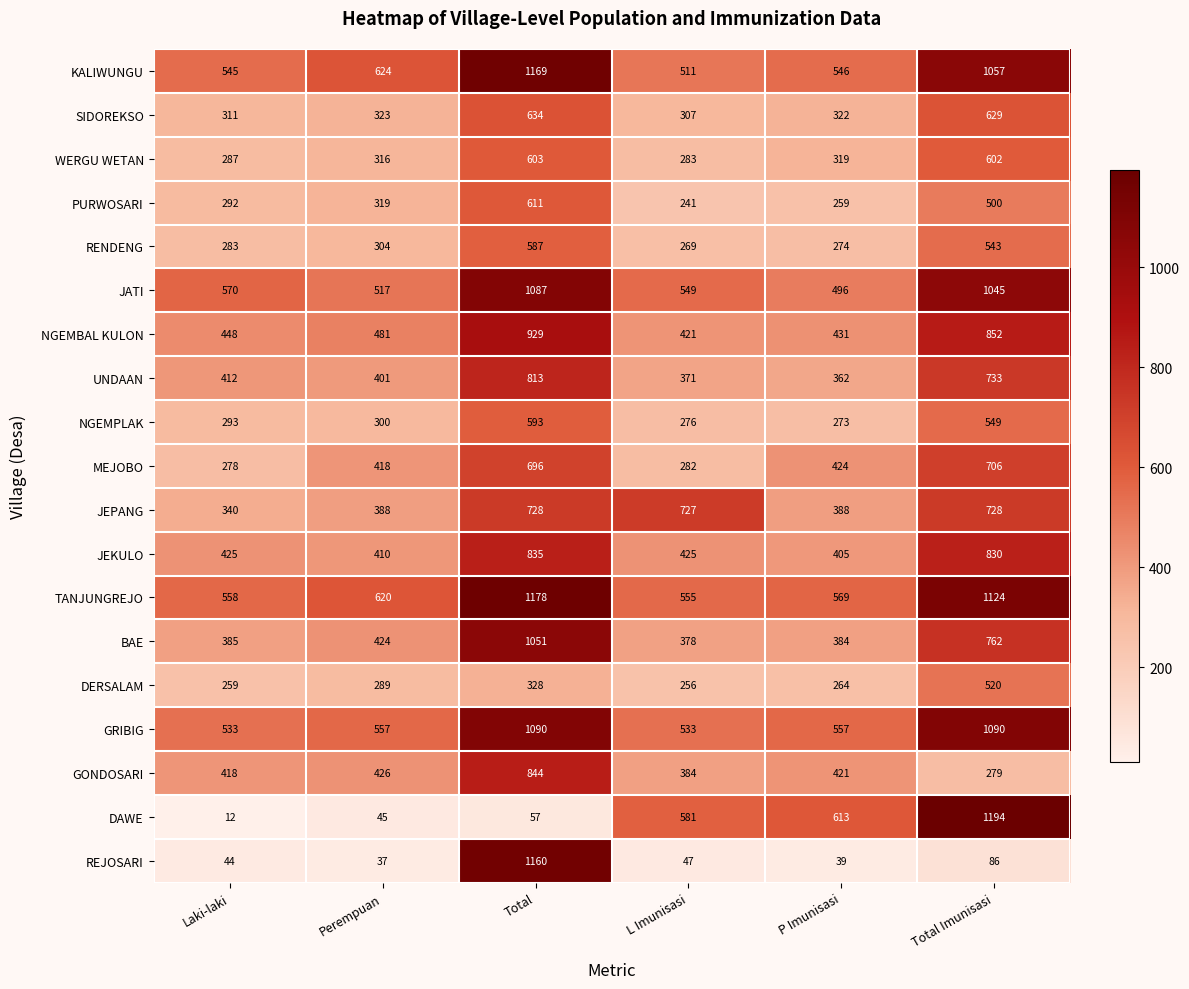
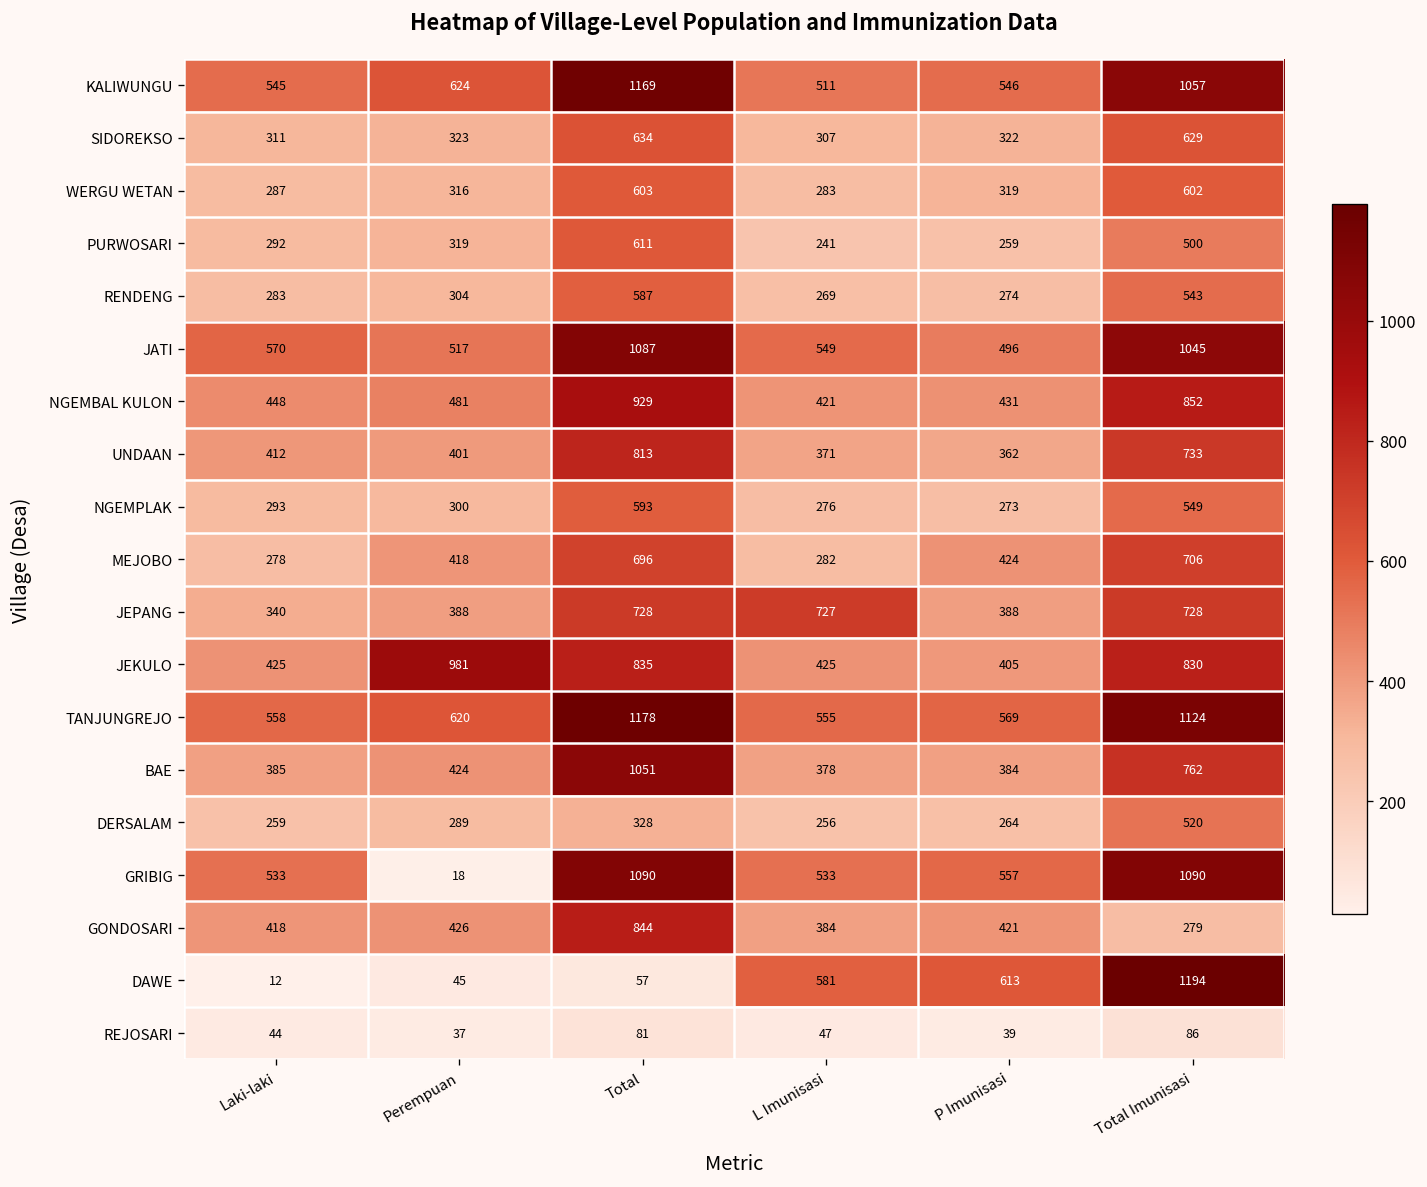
JEKULO, Perempuan: 410 -> 981
GRIBIG, Perempuan: 557 -> 18
REJOSARI, Total: 1160 -> 81
